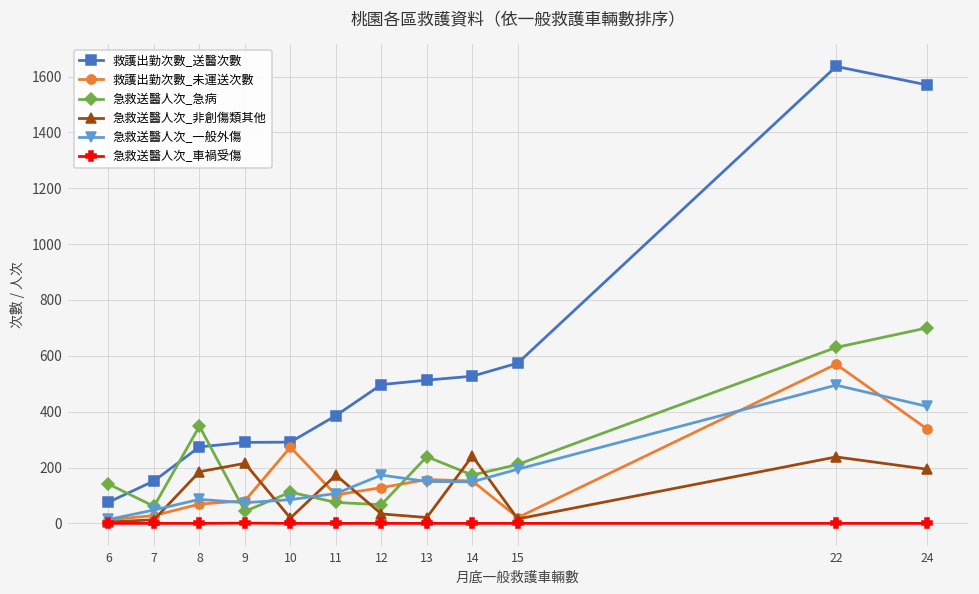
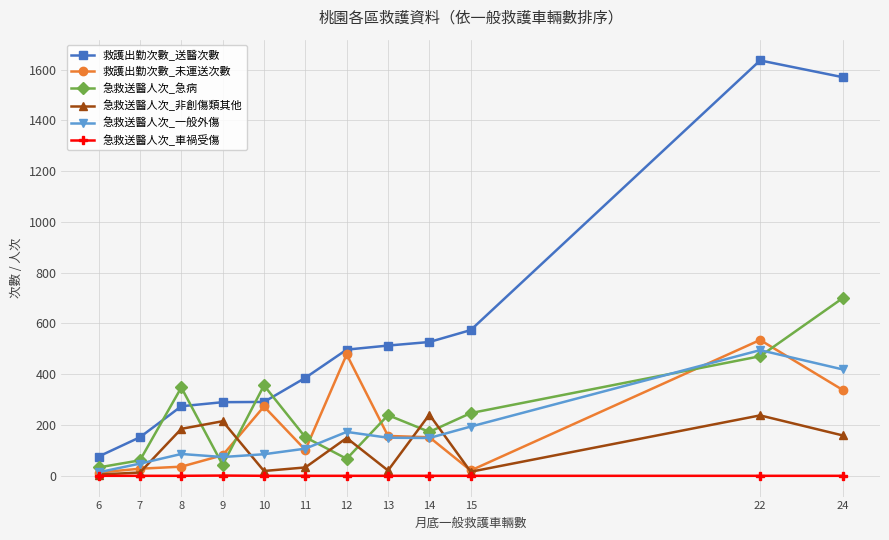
急救送醫人次_急病, 6: 140 -> 30
救護出勤次數_未運送次數, 8: 70 -> 40
急救送醫人次_急病, 10: 110 -> 360
急救送醫人次_急病, 11: 80 -> 150
急救送醫人次_非創傷類其他, 11: 170 -> 30
救護出勤次數_未運送次數, 12: 130 -> 480
急救送醫人次_非創傷類其他, 12: 30 -> 150
急救送醫人次_急病, 15: 210 -> 250
救護出勤次數_未運送次數, 22: 570 -> 540
急救送醫人次_急病, 22: 630 -> 470
急救送醫人次_非創傷類其他, 24: 190 -> 160
